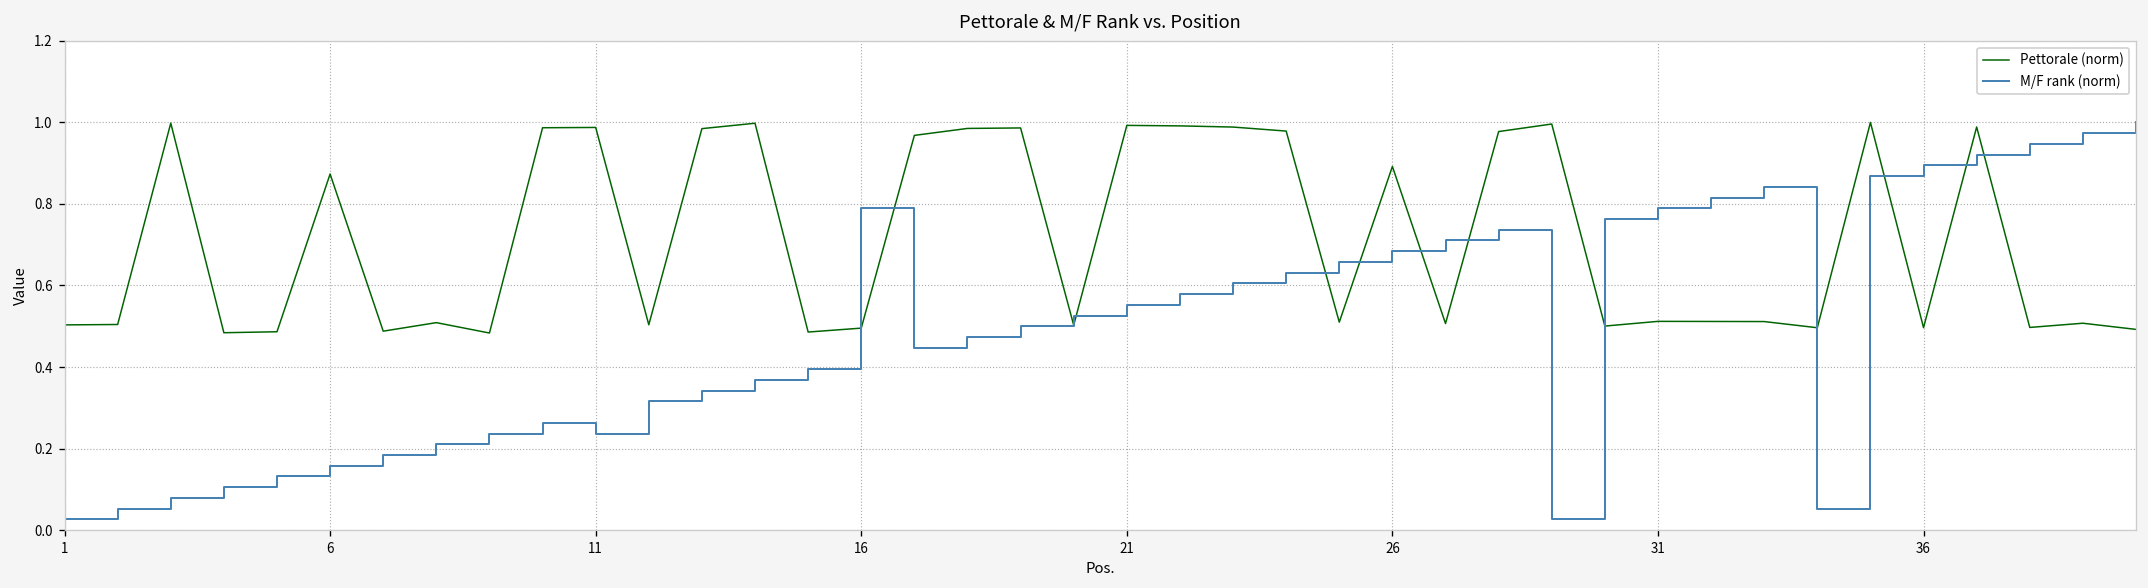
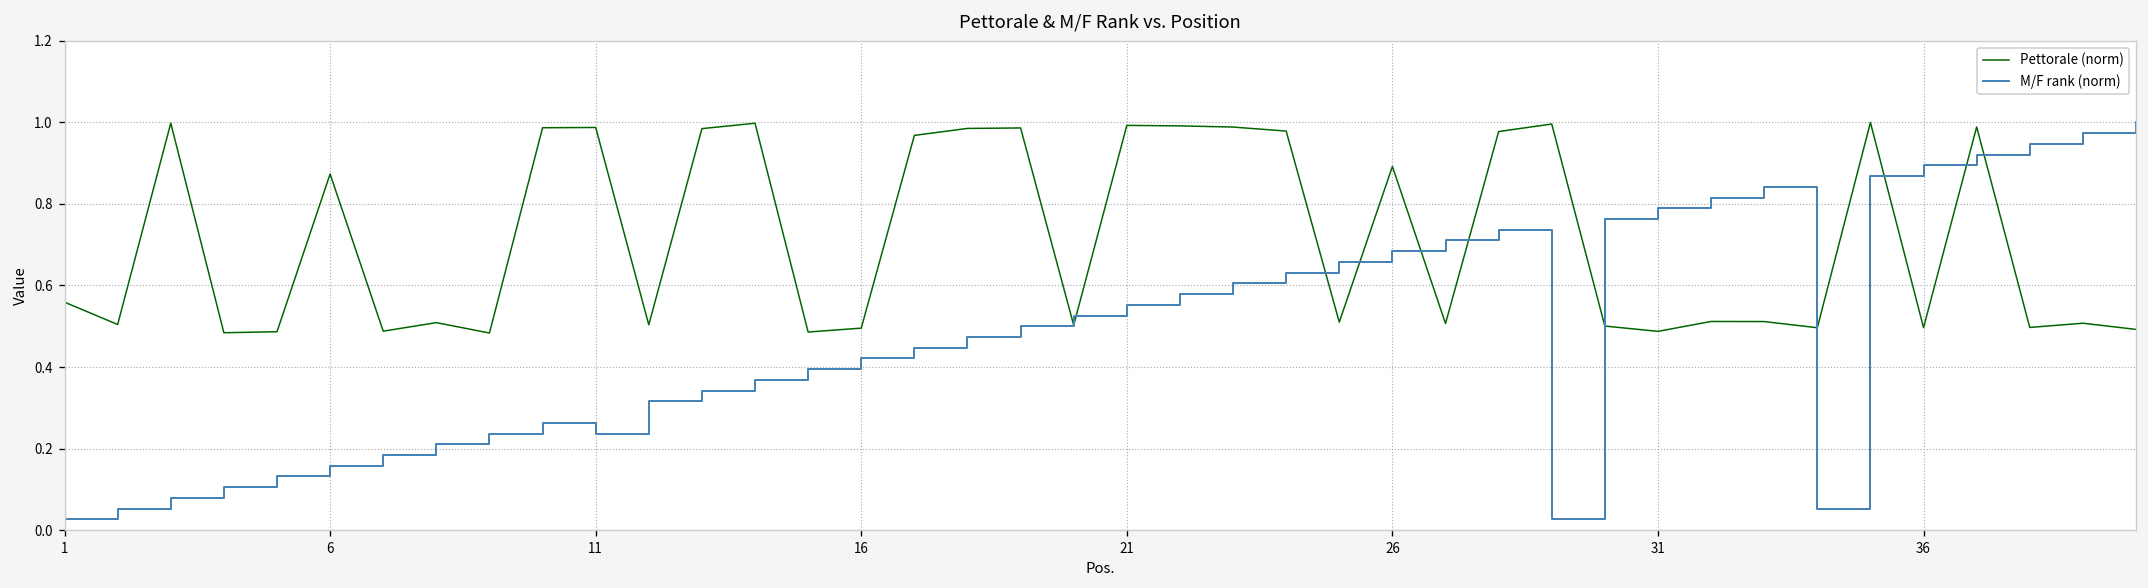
Pettorale (norm), 1: 0.50 -> 0.56
M/F rank (norm), 16: 0.79 -> 0.42
Pettorale (norm), 31: 0.51 -> 0.49
